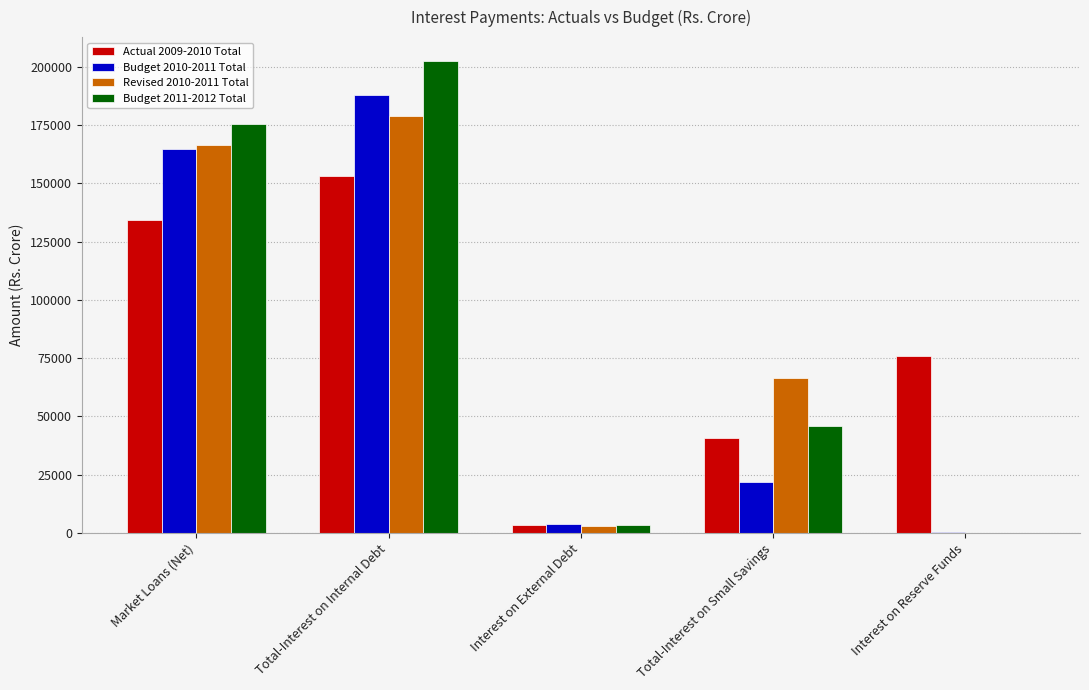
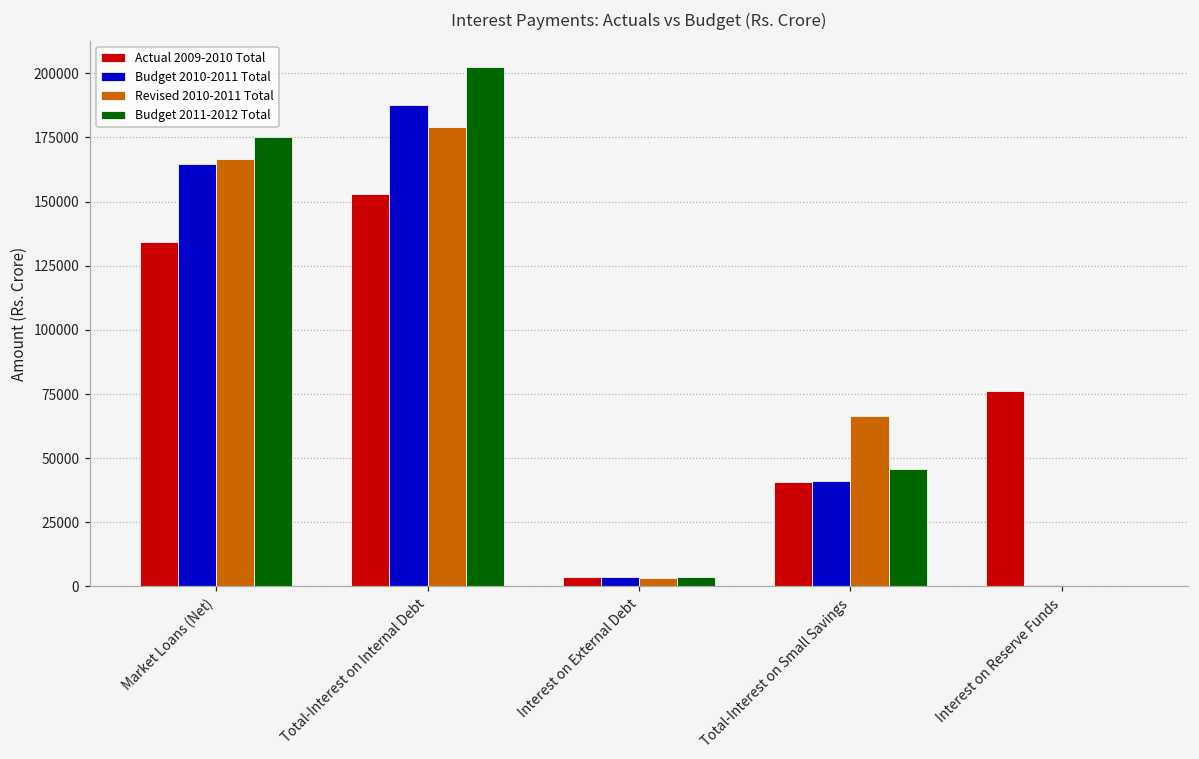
Budget 2010-2011 Total, Total-Interest on Small Savings: 22000 -> 41000
